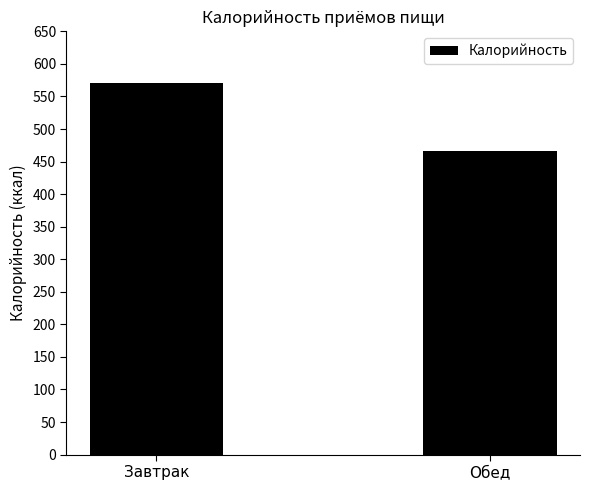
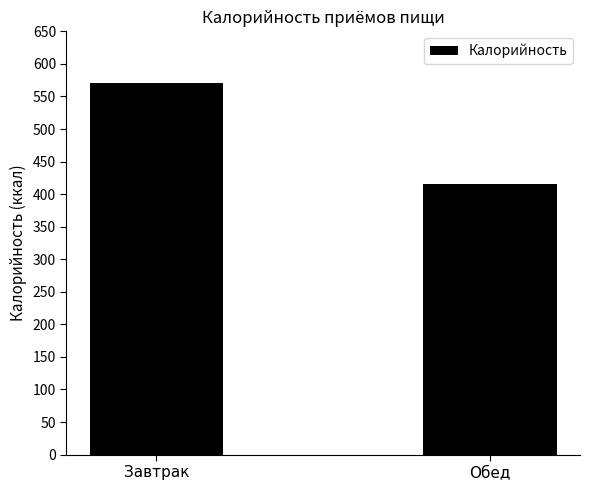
Обед: 470 -> 420
